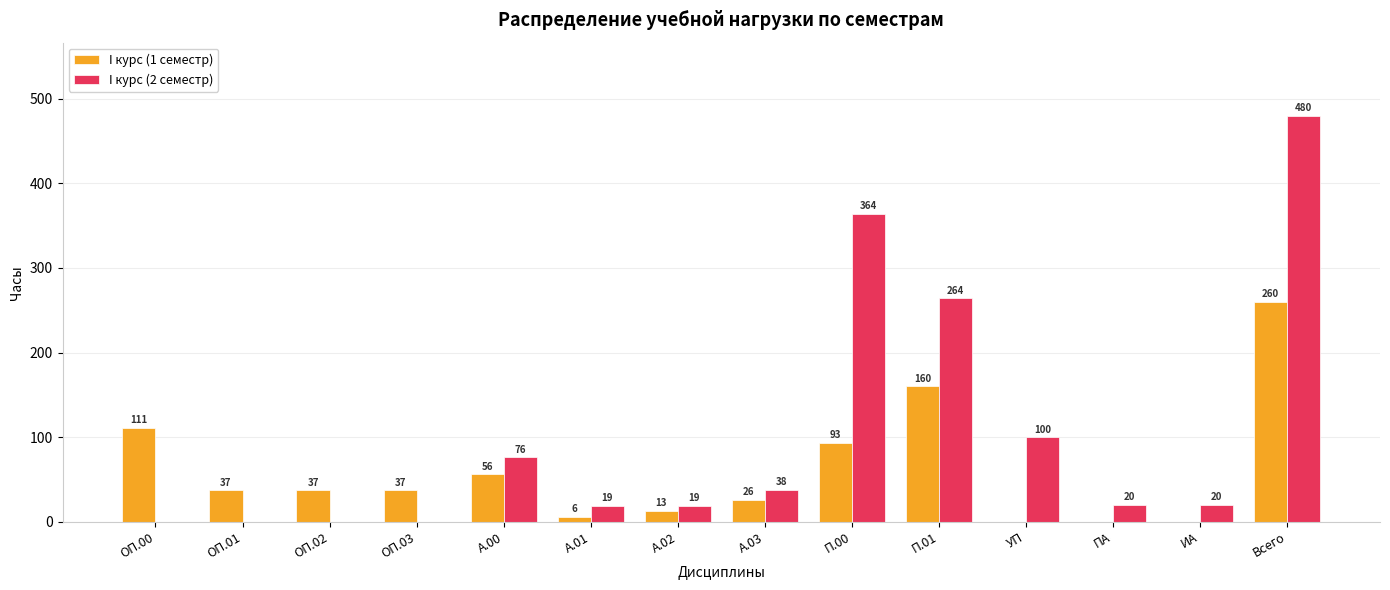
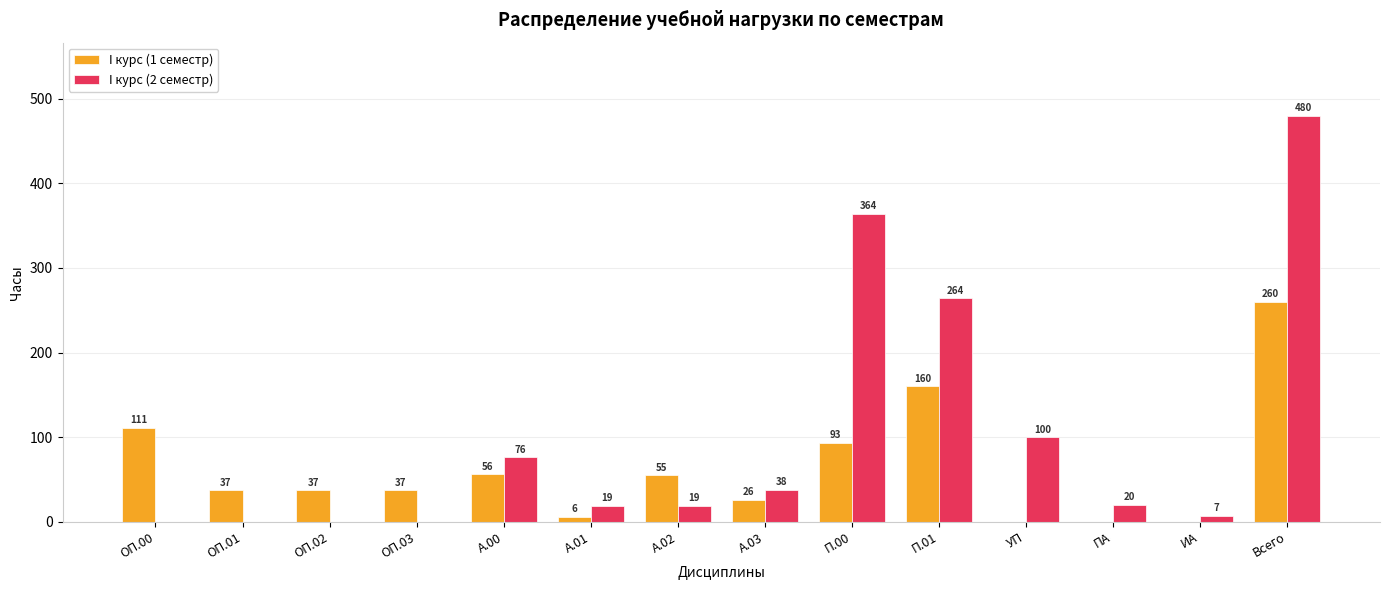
I курс (1 семестр), А.02: 13 -> 55
I курс (2 семестр), ИА: 20 -> 7
